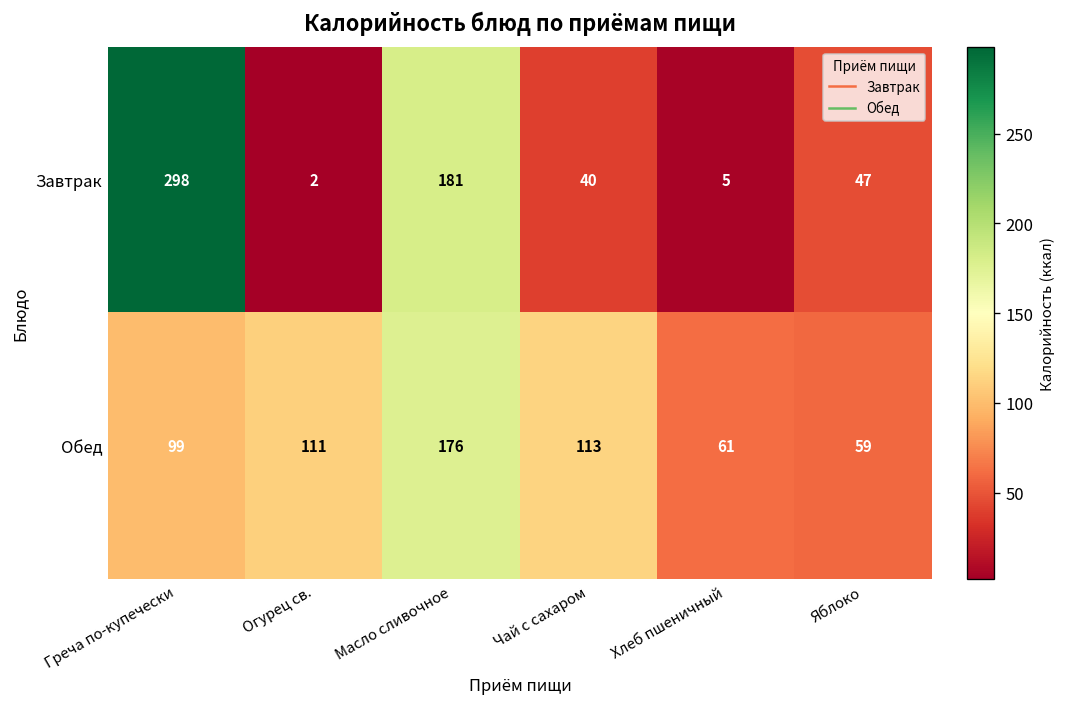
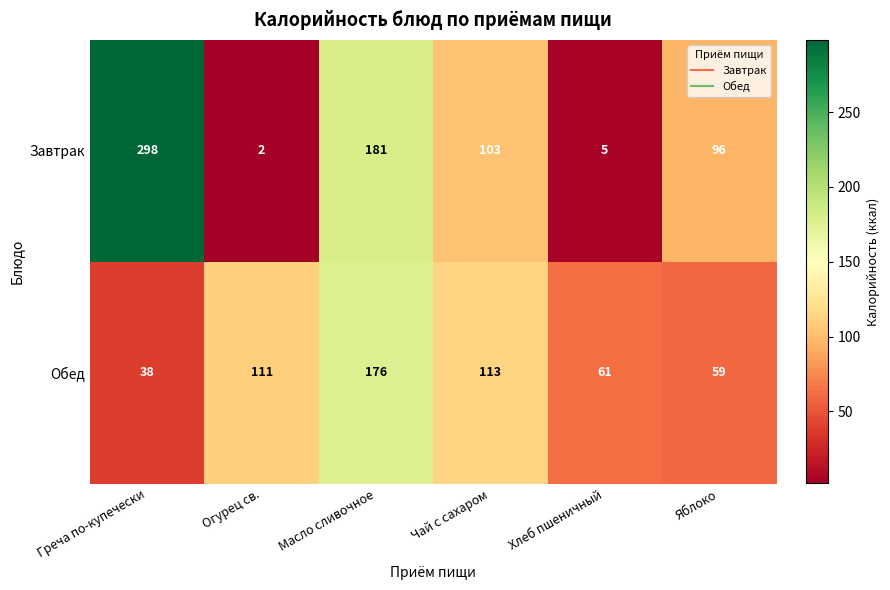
Завтрак, Чай с сахаром: 40 -> 103
Завтрак, Яблоко: 47 -> 96
Обед, Греча по-купечески: 99 -> 38
